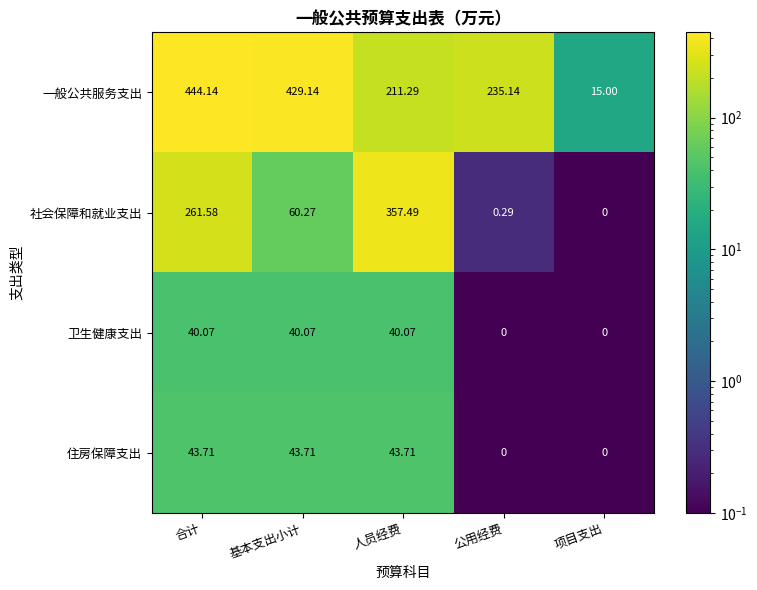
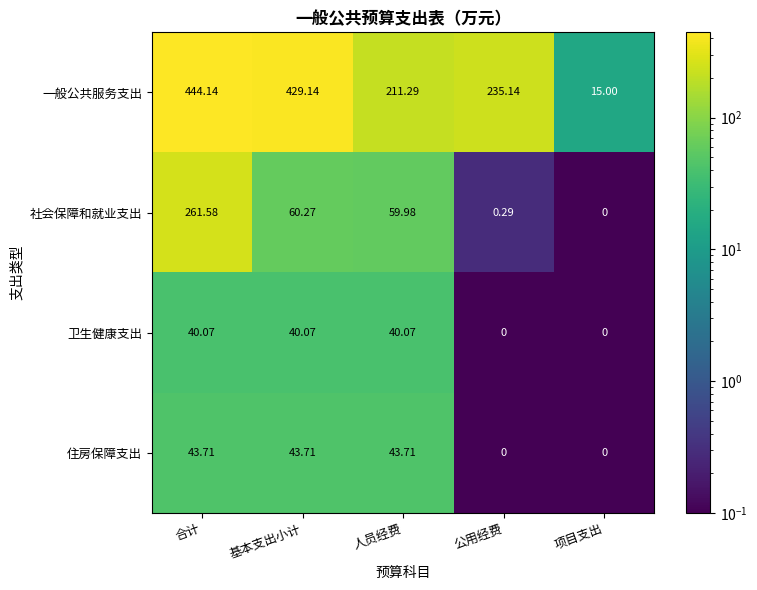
社会保障和就业支出, 人员经费: 357.49 -> 59.98
